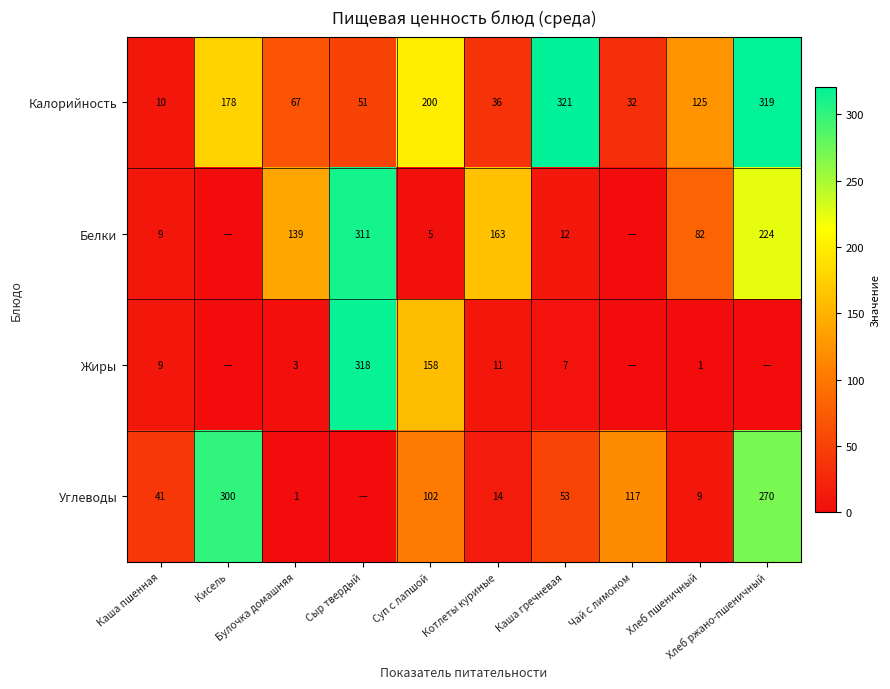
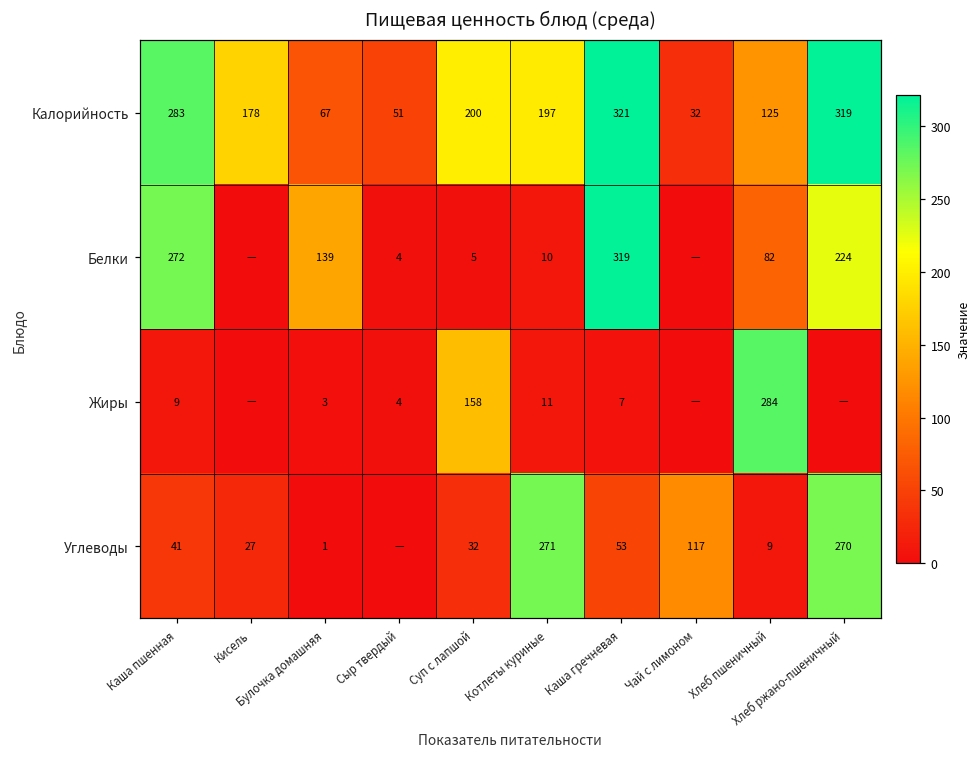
Калорийность, Каша пшенная: 10 -> 283
Калорийность, Котлеты куриные: 36 -> 197
Белки, Каша пшенная: 9 -> 272
Белки, Сыр твердый: 311 -> 4
Белки, Котлеты куриные: 163 -> 10
Белки, Каша гречневая: 12 -> 319
Жиры, Сыр твердый: 318 -> 4
Жиры, Хлеб пшеничный: 1 -> 284
Углеводы, Кисель: 300 -> 27
Углеводы, Суп с лапшой: 102 -> 32
Углеводы, Котлеты куриные: 14 -> 271
